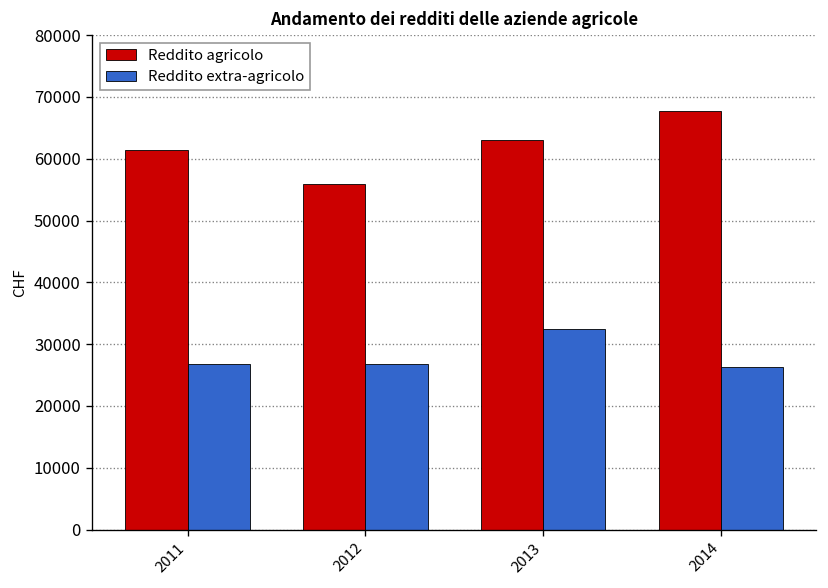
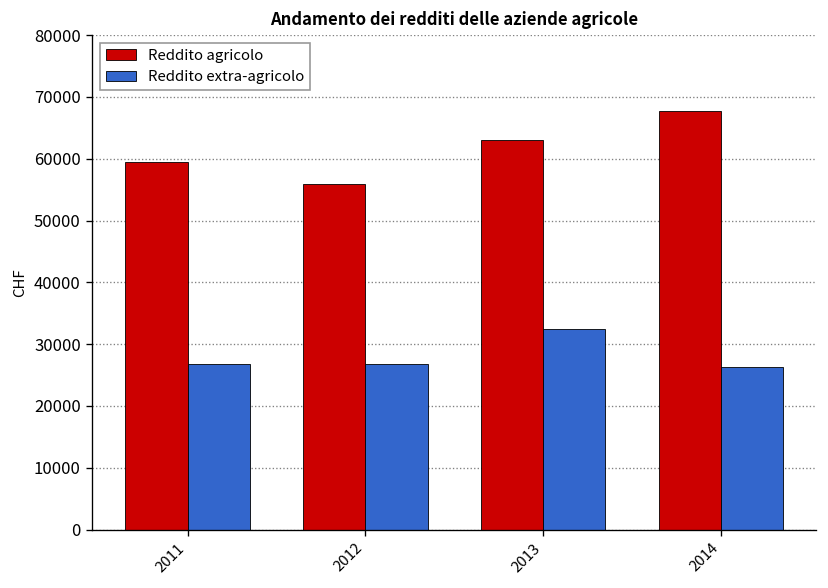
Reddito agricolo, 2011: 61000 -> 59000
